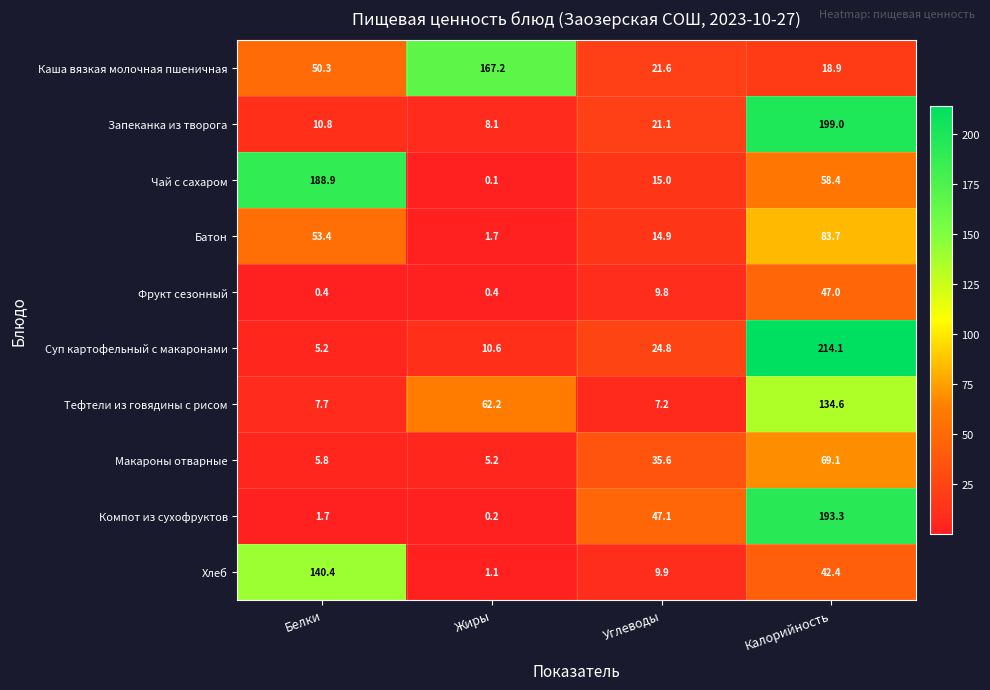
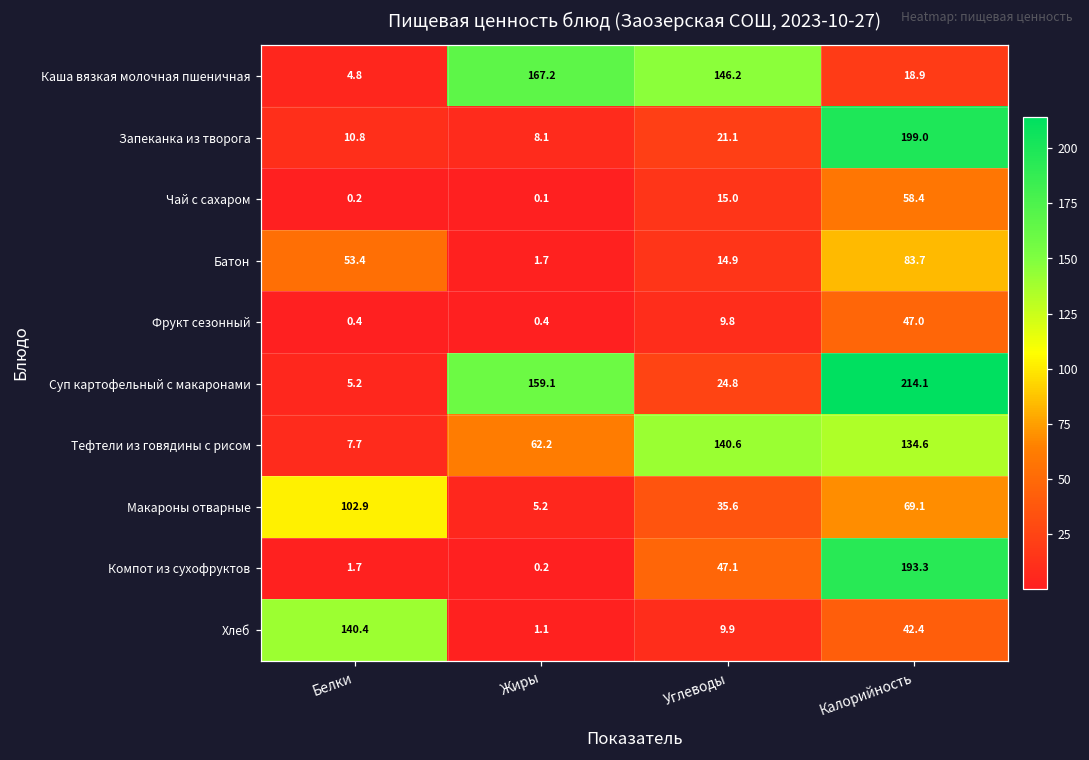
Каша вязкая молочная пшеничная, Белки: 50.3 -> 4.8
Каша вязкая молочная пшеничная, Углеводы: 21.6 -> 146.2
Чай с сахаром, Белки: 188.9 -> 0.2
Суп картофельный с макаронами, Жиры: 10.6 -> 159.1
Тефтели из говядины с рисом, Углеводы: 7.2 -> 140.6
Макароны отварные, Белки: 5.8 -> 102.9
